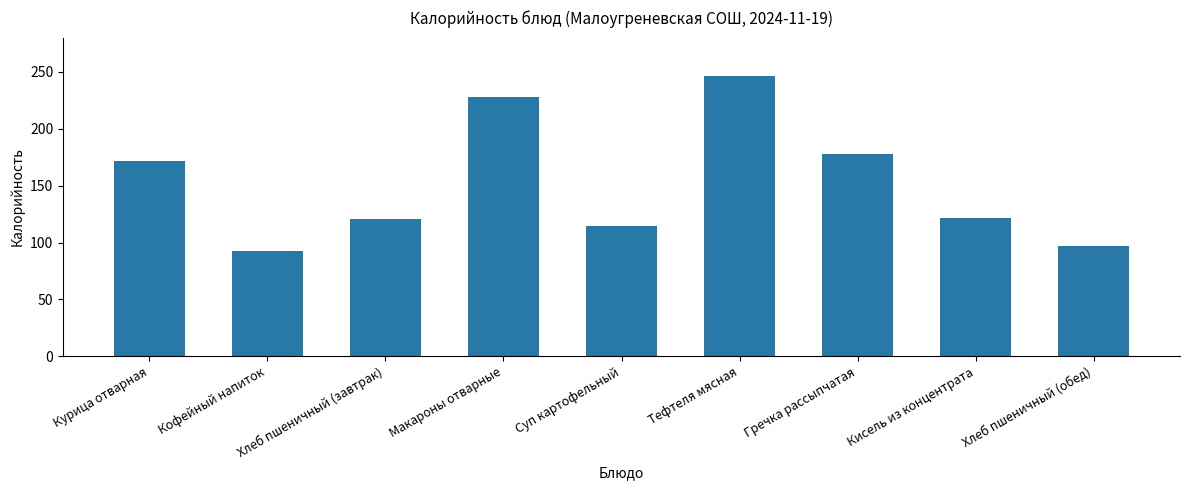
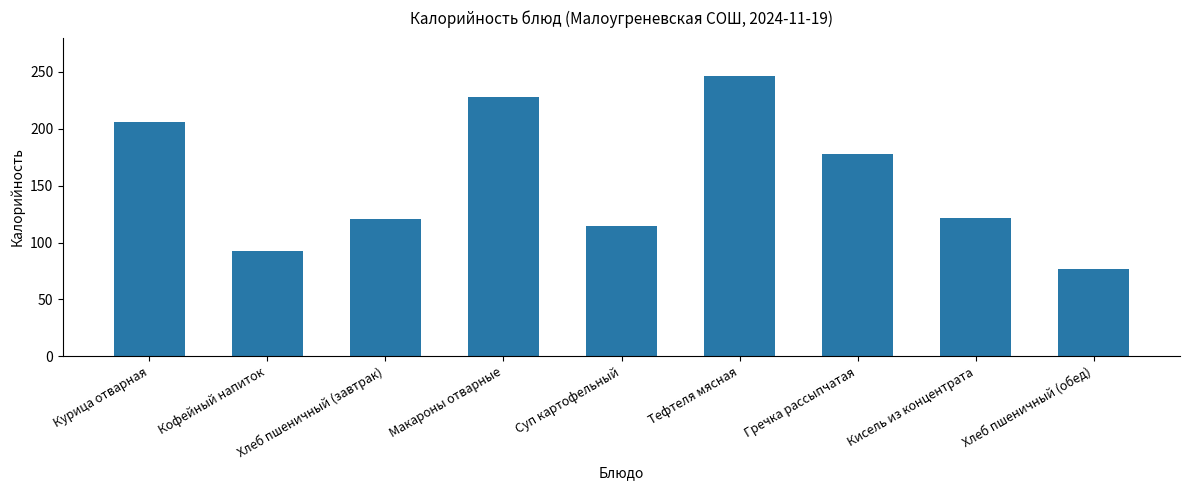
Курица отварная: 171 -> 206
Хлеб пшеничный (обед): 97 -> 77
